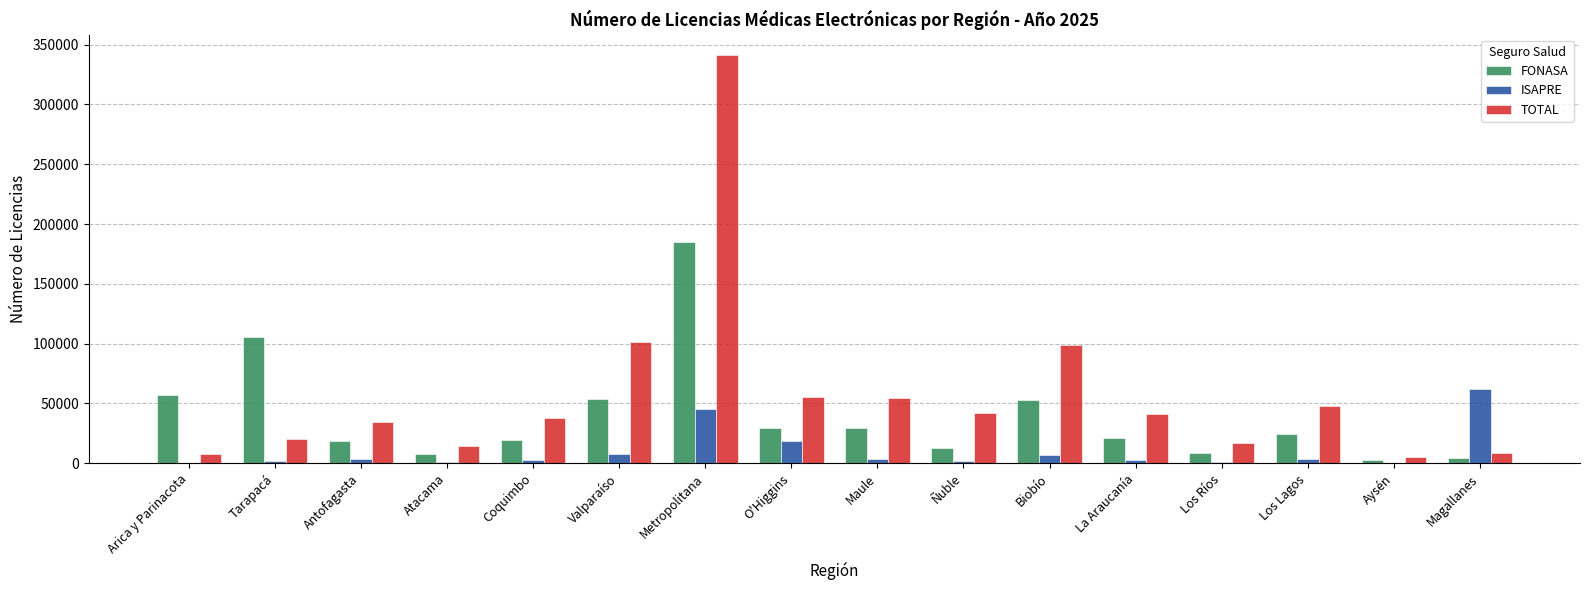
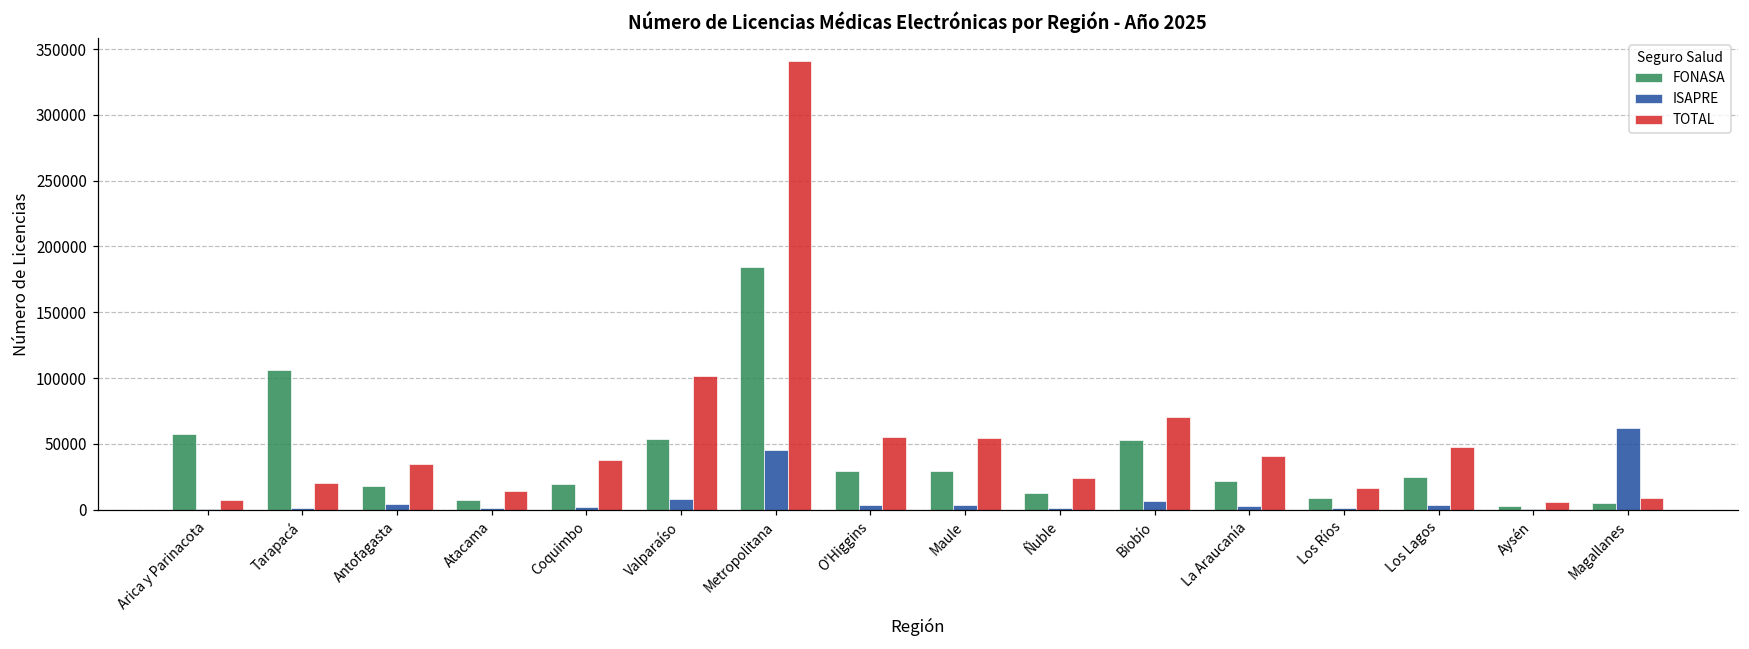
ISAPRE, O'Higgins: 19000 -> 3000
TOTAL, Ñuble: 42000 -> 24000
TOTAL, Biobío: 99000 -> 70000
